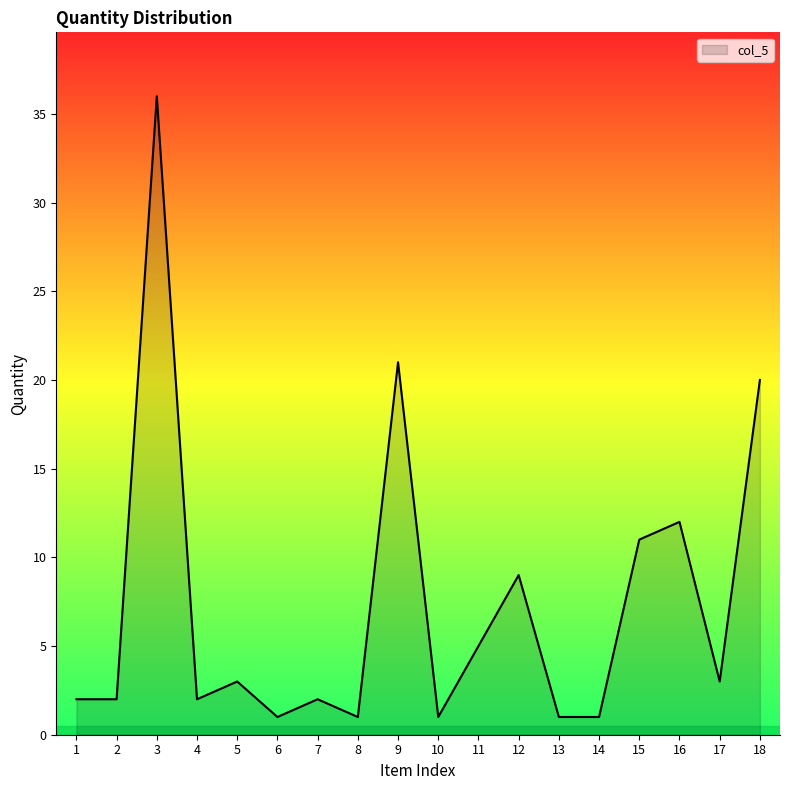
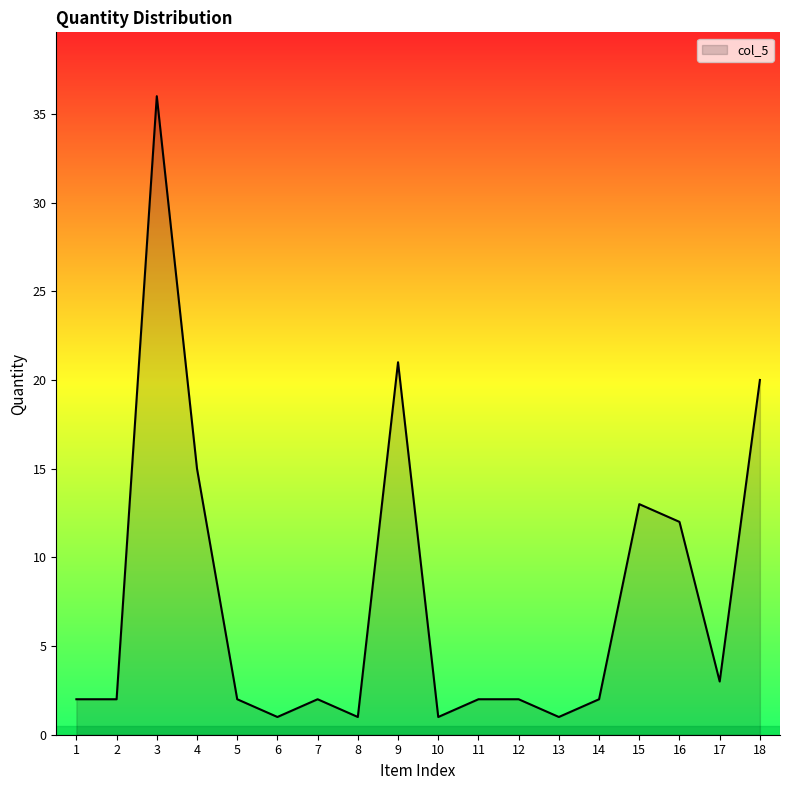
4: 2 -> 15
5: 3 -> 2
11: 5 -> 2
12: 9 -> 2
14: 1 -> 2
15: 11 -> 13
